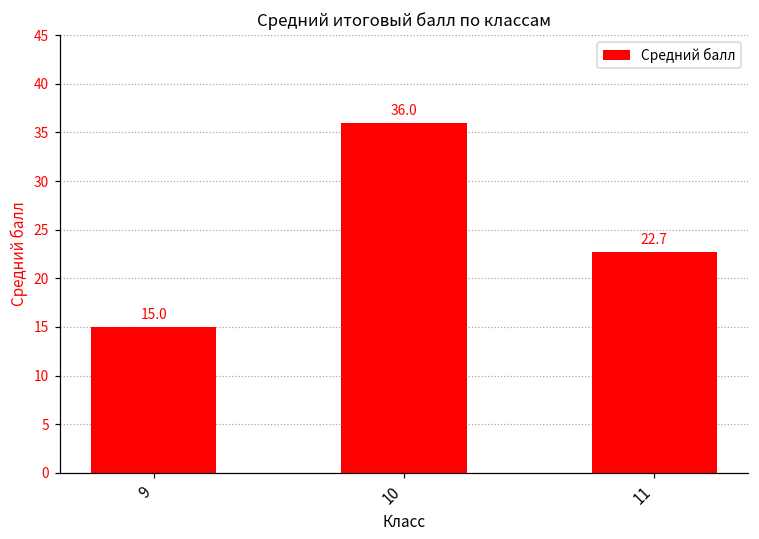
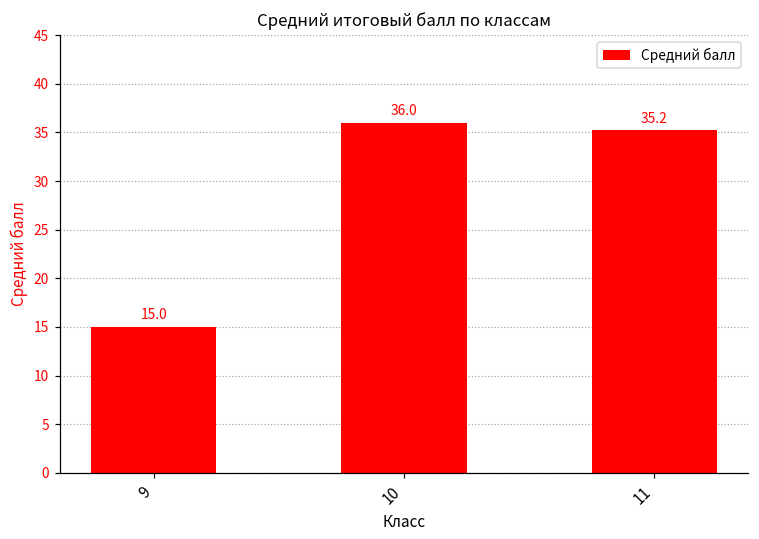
11: 22.7 -> 35.2
